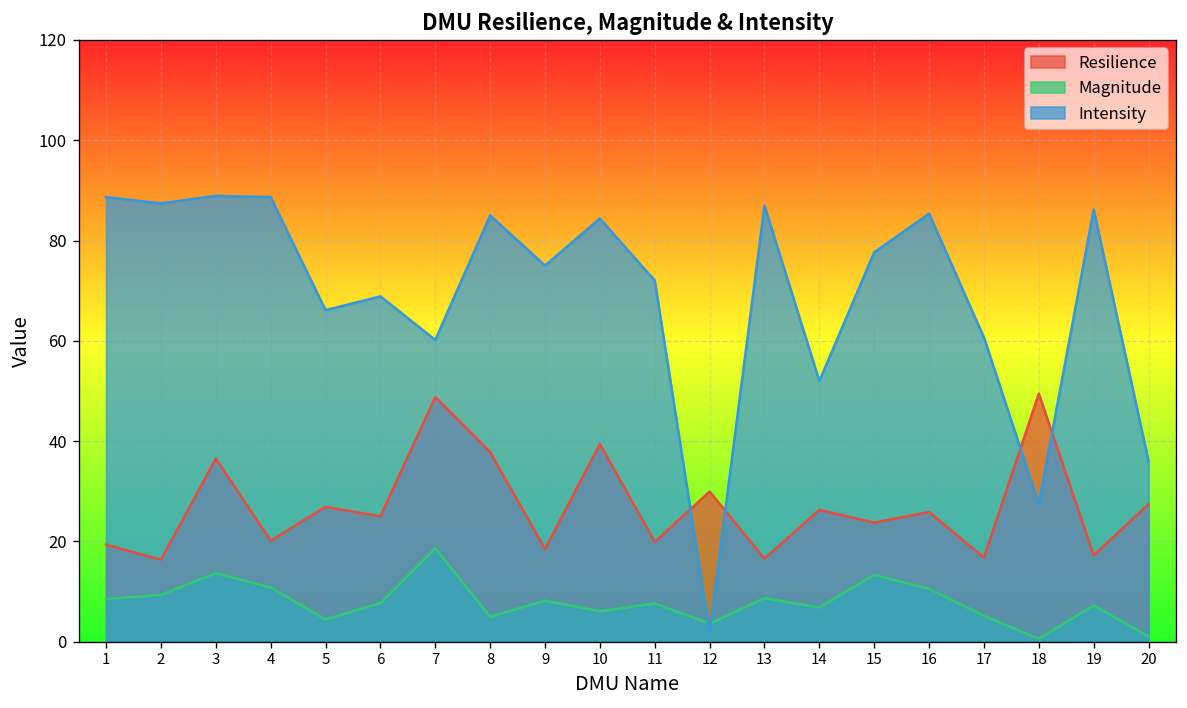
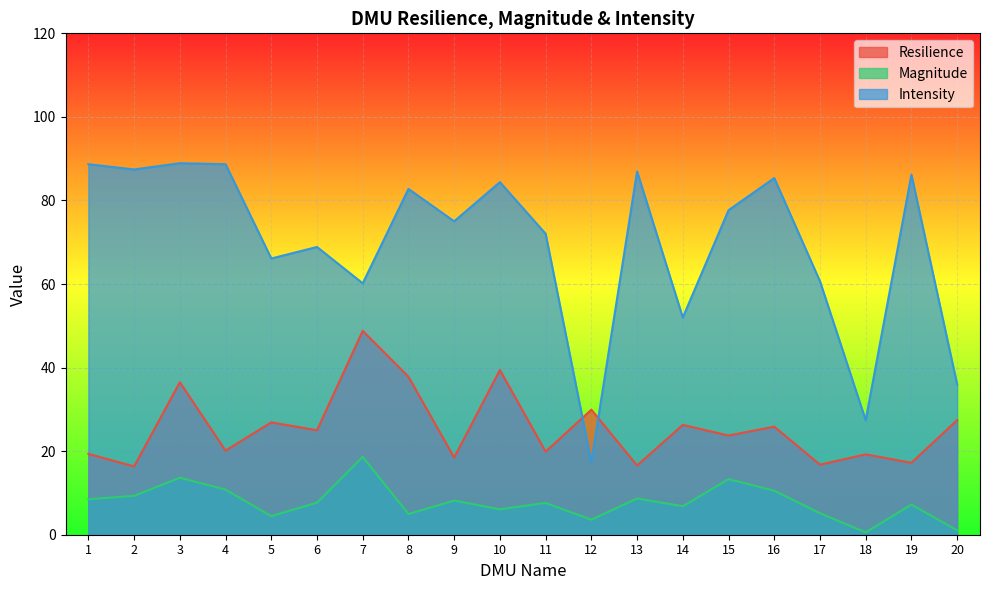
Intensity, 8: 85 -> 83
Intensity, 12: 2 -> 17
Resilience, 18: 49 -> 19
